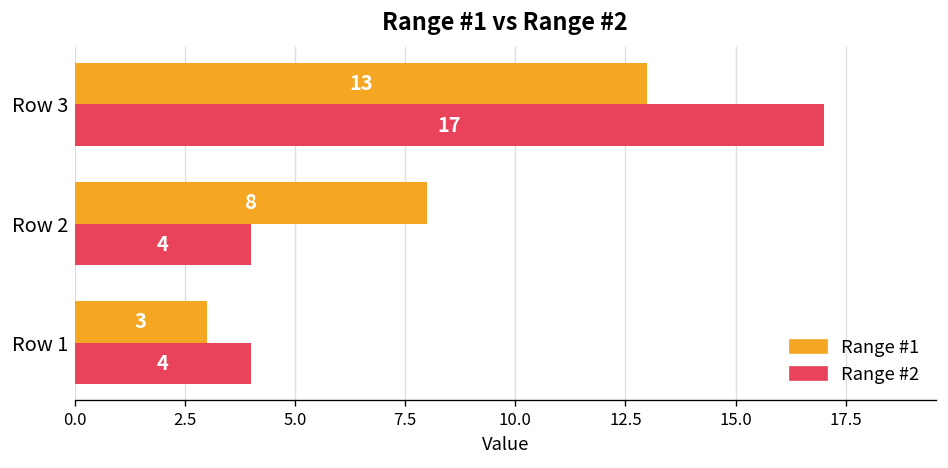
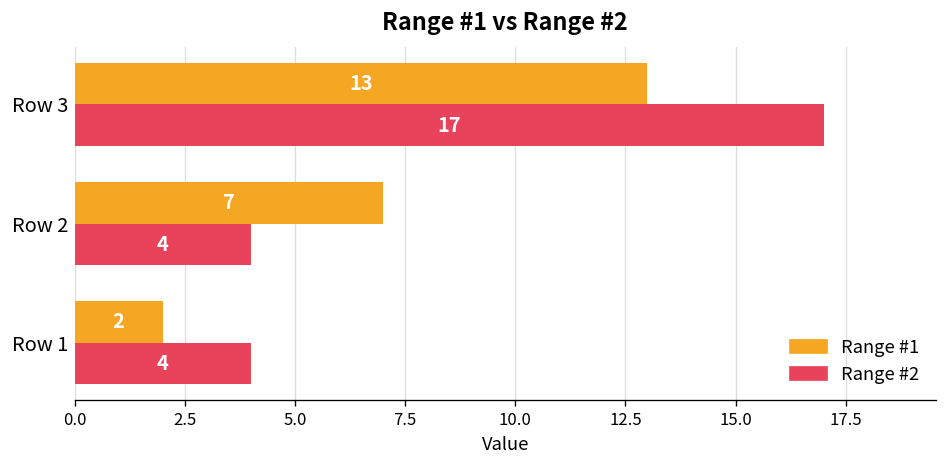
Range #1, Row 2: 8 -> 7
Range #1, Row 1: 3 -> 2
